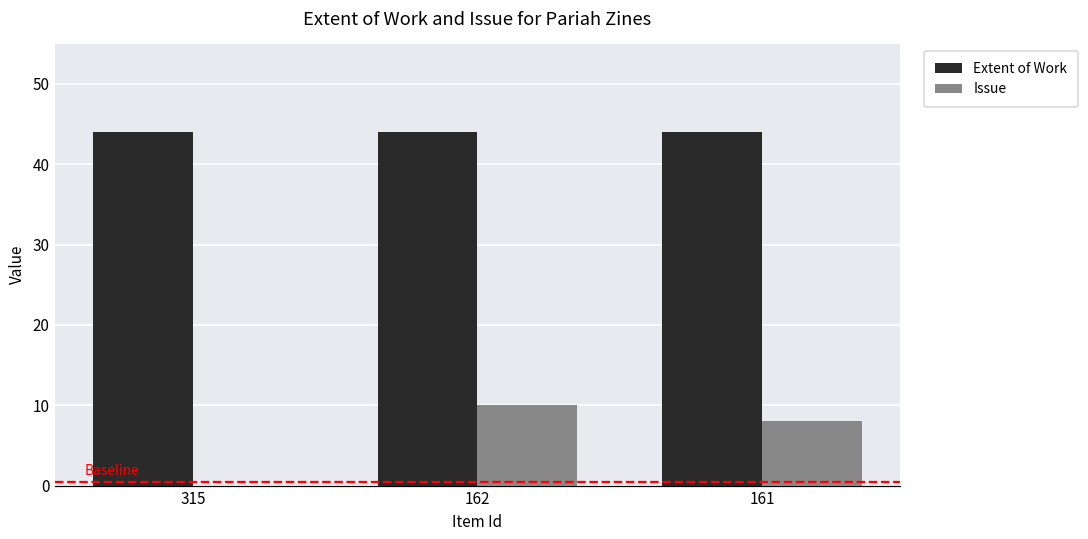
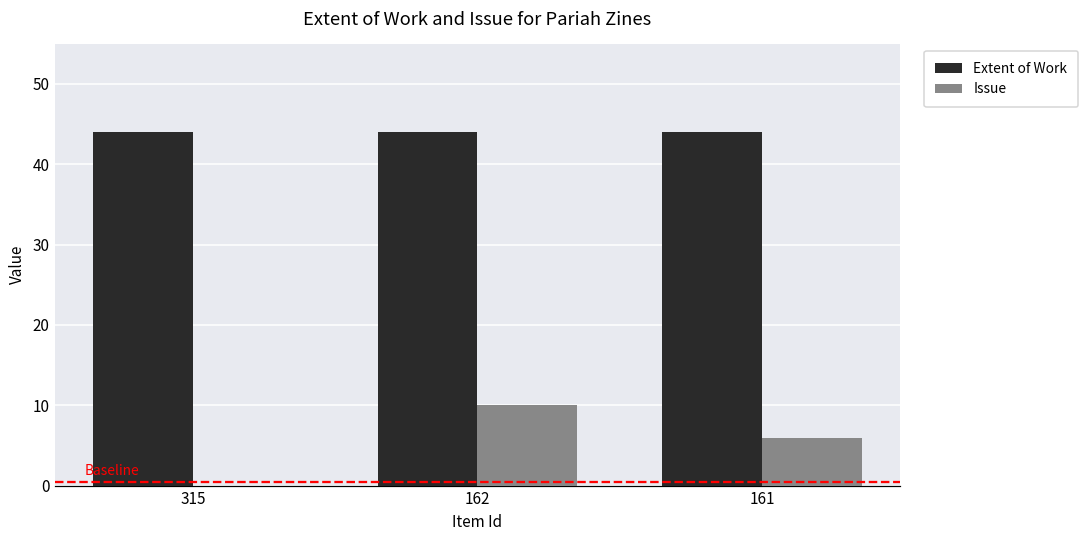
Issue, 161: 8 -> 6
